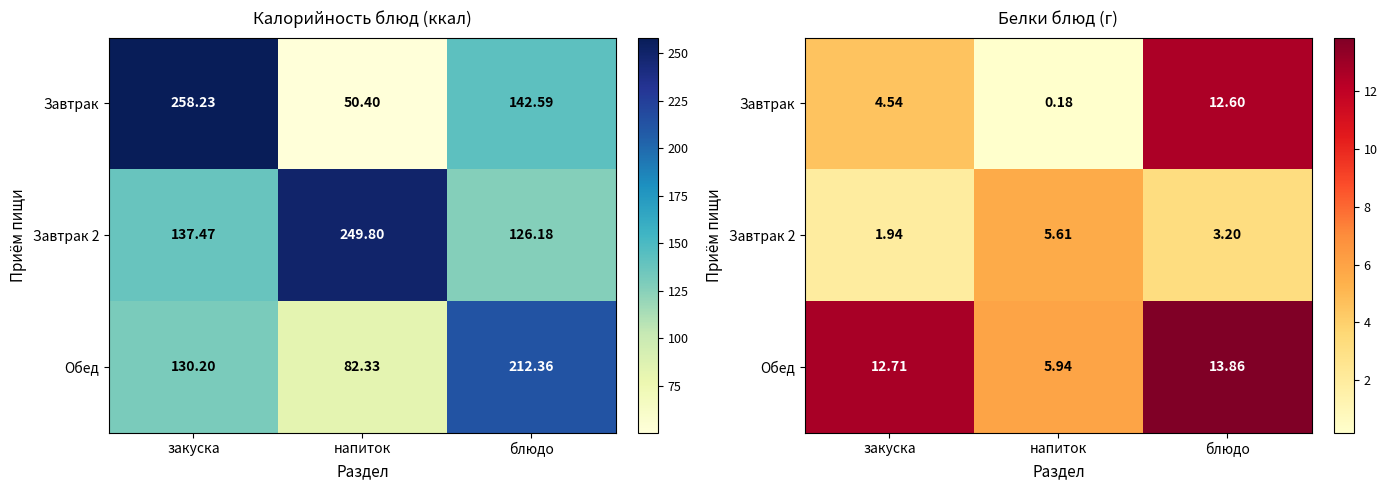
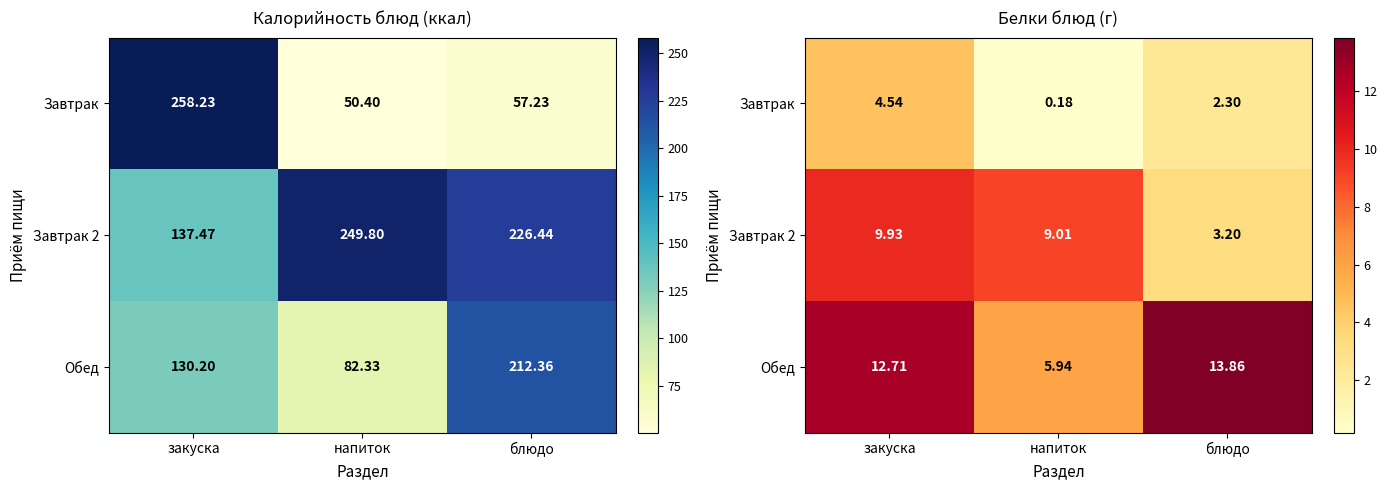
Калорийность блюд (ккал), Завтрак, блюдо: 142.59 -> 57.23
Калорийность блюд (ккал), Завтрак 2, блюдо: 126.18 -> 226.44
Белки блюд (г), Завтрак, блюдо: 12.60 -> 2.30
Белки блюд (г), Завтрак 2, закуска: 1.94 -> 9.93
Белки блюд (г), Завтрак 2, напиток: 5.61 -> 9.01
